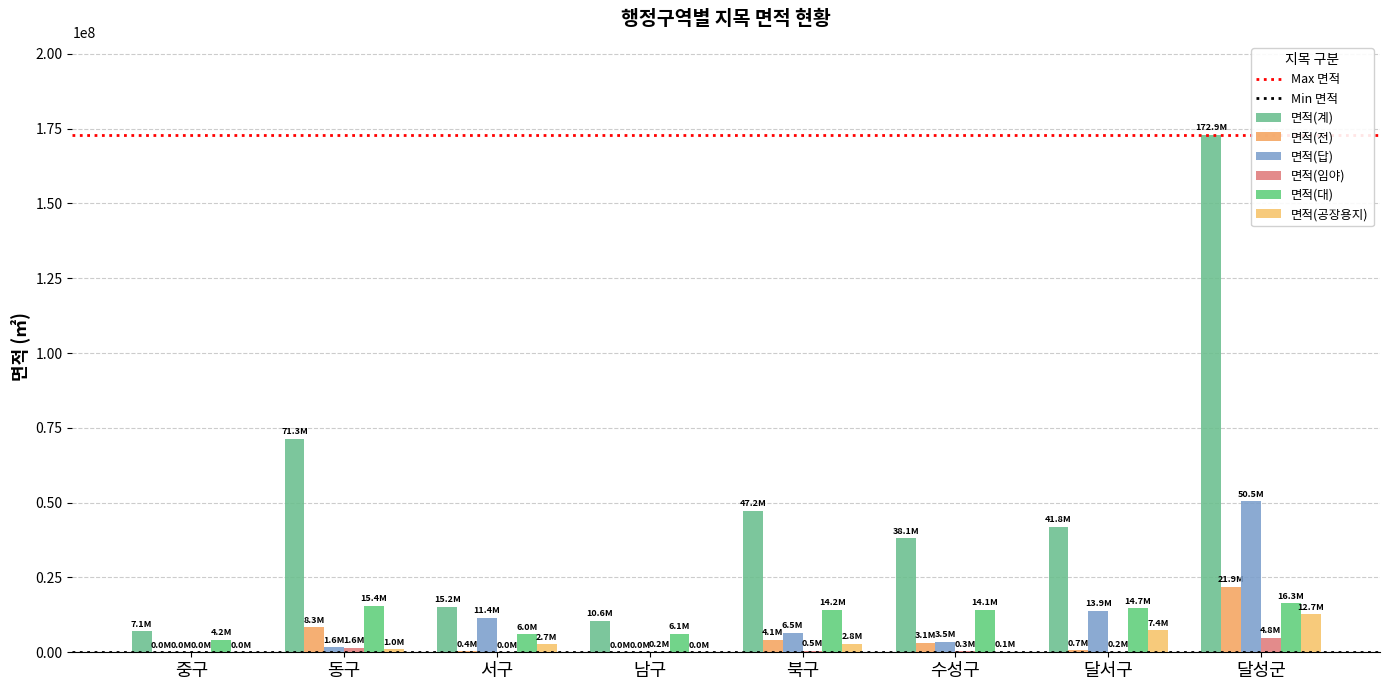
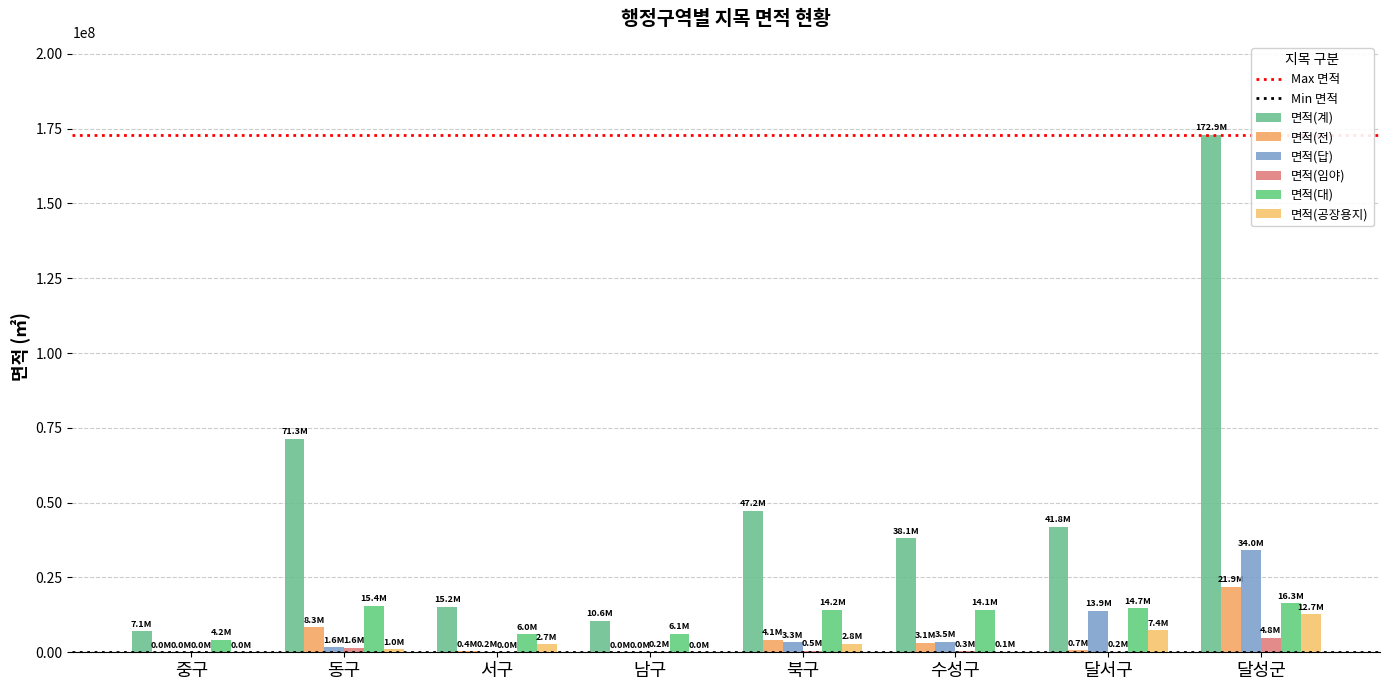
면적(답), 서구: 11.4M -> 0.2M
면적(답), 북구: 6.5M -> 3.3M
면적(답), 달성군: 50.5M -> 34.0M
